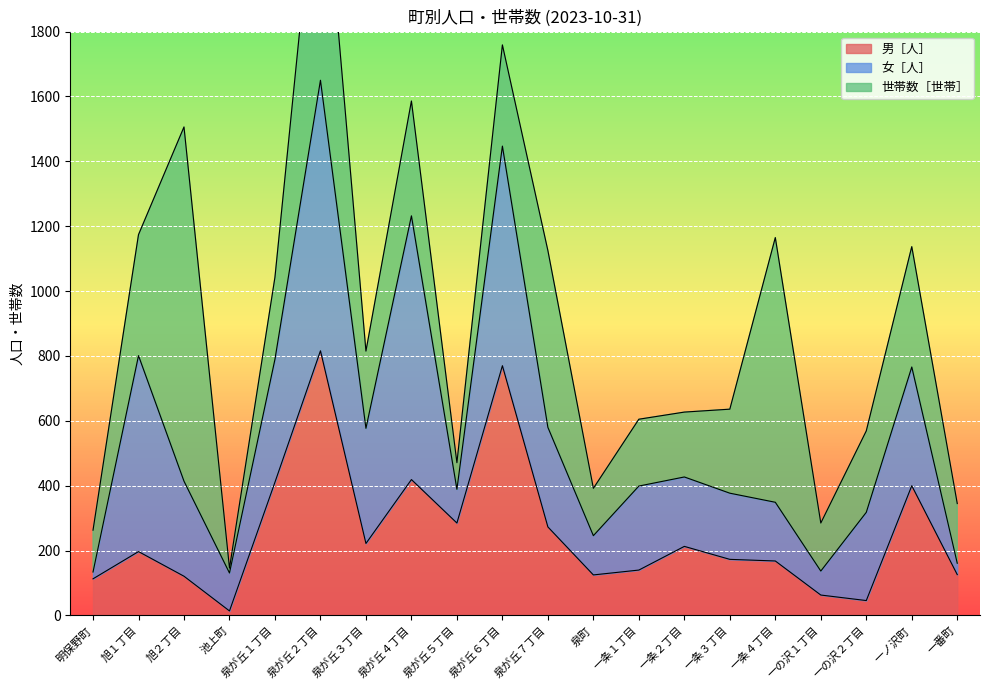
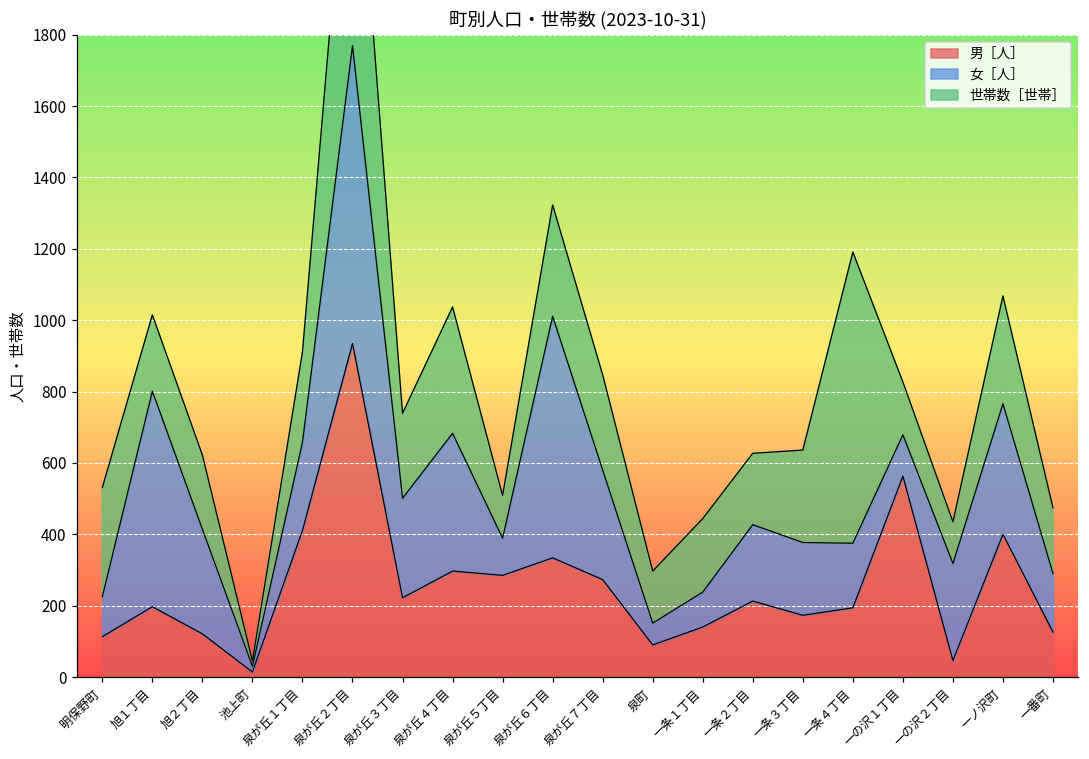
女［人］, 明保野町: 20 -> 110
世帯数［世帯］, 明保野町: 130 -> 310
世帯数［世帯］, 旭１丁目: 370 -> 210
世帯数［世帯］, 旭２丁目: 1090 -> 210
女［人］, 池上町: 120 -> 20
女［人］, 泉が丘１丁目: 380 -> 250
男［人］, 泉が丘２丁目: 820 -> 940
女［人］, 泉が丘３丁目: 360 -> 280
男［人］, 泉が丘４丁目: 420 -> 300
女［人］, 泉が丘４丁目: 810 -> 390
世帯数［世帯］, 泉が丘５丁目: 80 -> 120
男［人］, 泉が丘６丁目: 770 -> 330
世帯数［世帯］, 泉が丘７丁目: 550 -> 270
男［人］, 泉町: 130 -> 90
女［人］, 泉町: 120 -> 60
女［人］, 一条１丁目: 260 -> 100
男［人］, 一条４丁目: 170 -> 190
男［人］, 一の沢１丁目: 60 -> 560
女［人］, 一の沢１丁目: 70 -> 120
世帯数［世帯］, 一の沢２丁目: 250 -> 120
世帯数［世帯］, 一ノ沢町: 370 -> 300
女［人］, 一番町: 40 -> 160
